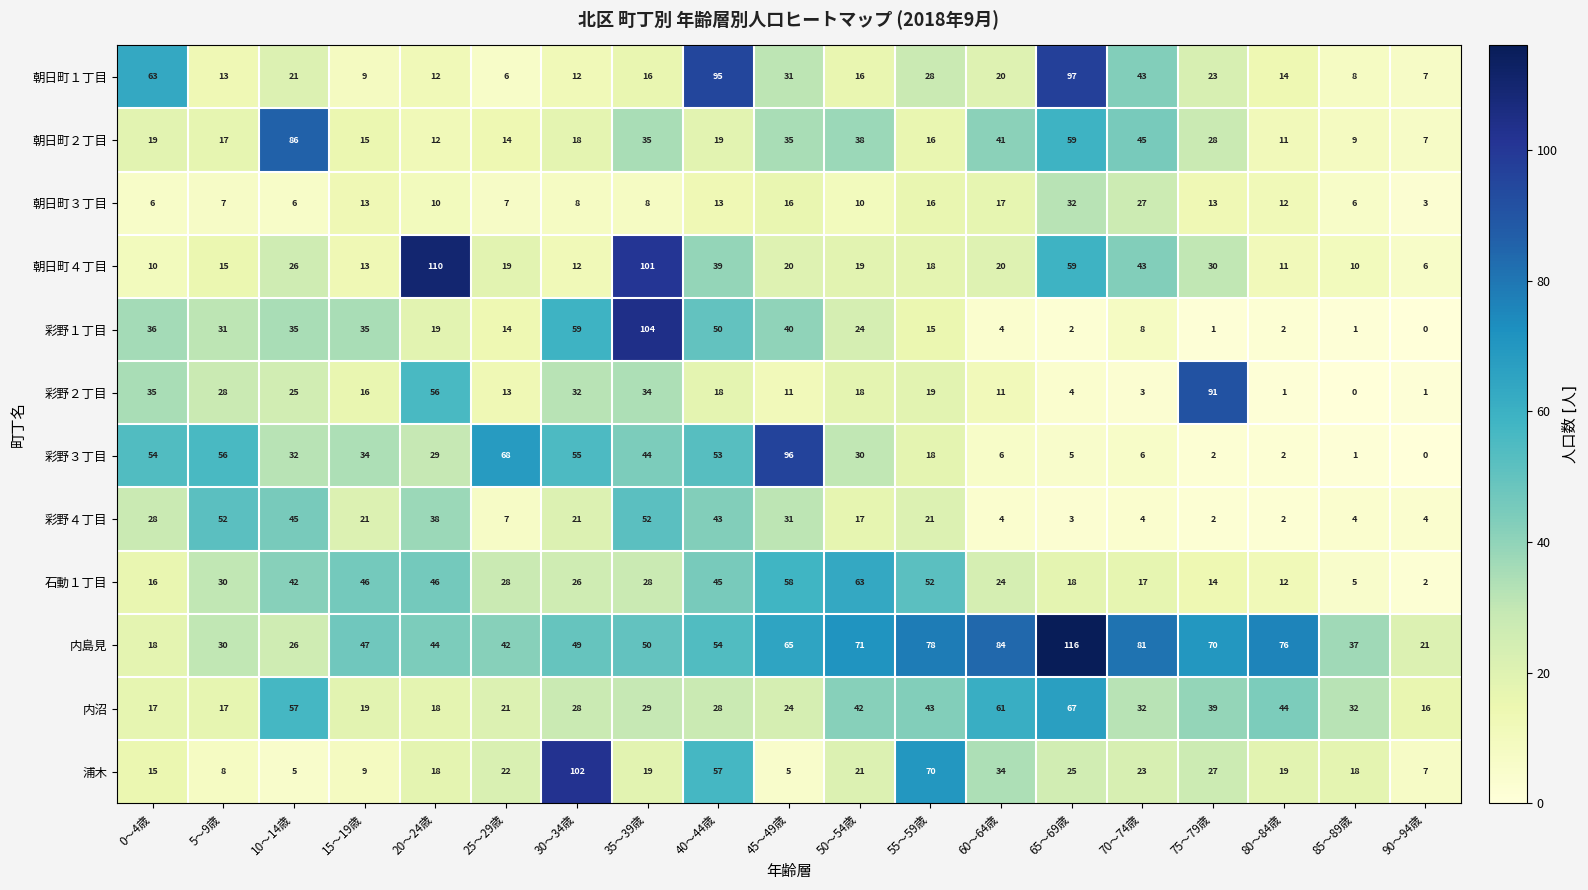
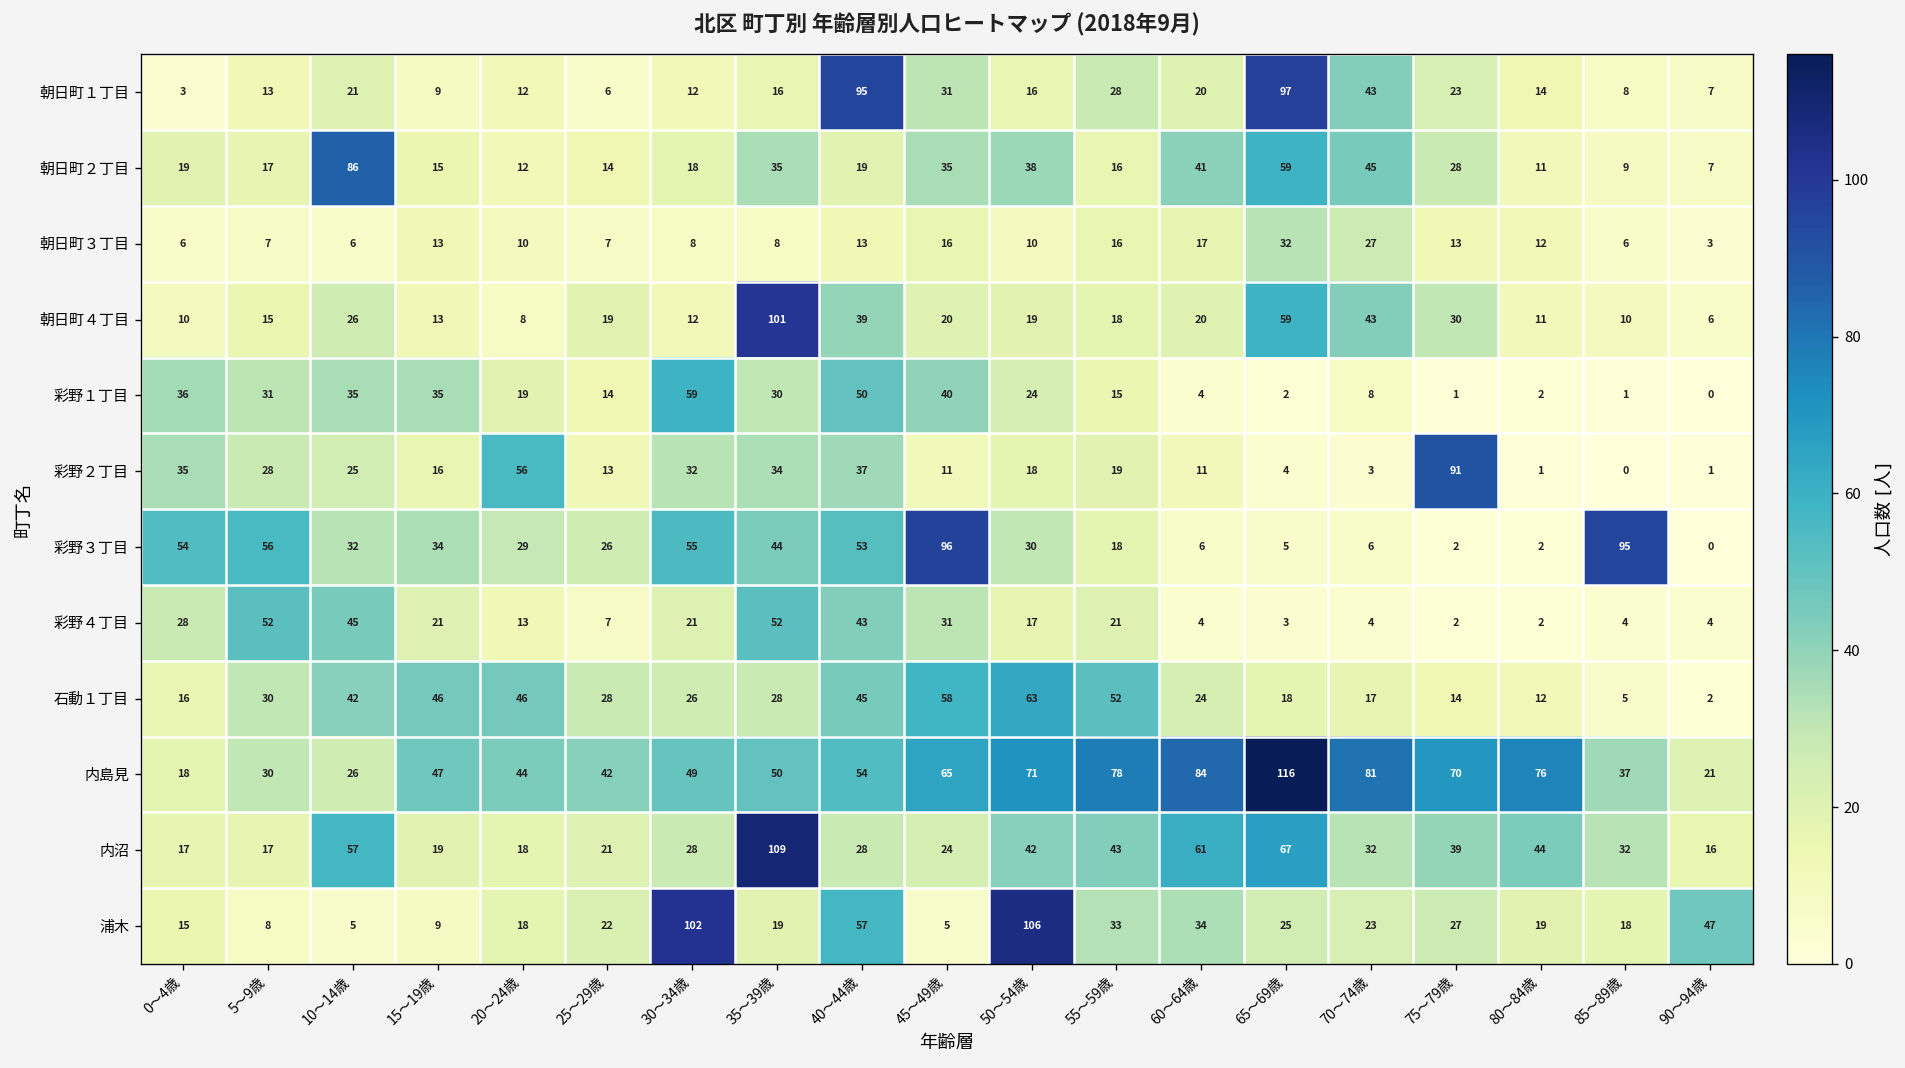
朝日町１丁目, 0～4歳: 63 -> 3
朝日町４丁目, 20～24歳: 110 -> 8
彩野１丁目, 35～39歳: 104 -> 30
彩野２丁目, 40～44歳: 18 -> 37
彩野３丁目, 25～29歳: 68 -> 26
彩野３丁目, 85～89歳: 1 -> 95
彩野４丁目, 20～24歳: 38 -> 13
内沼, 35～39歳: 29 -> 109
浦木, 50～54歳: 21 -> 106
浦木, 55～59歳: 70 -> 33
浦木, 90～94歳: 7 -> 47
